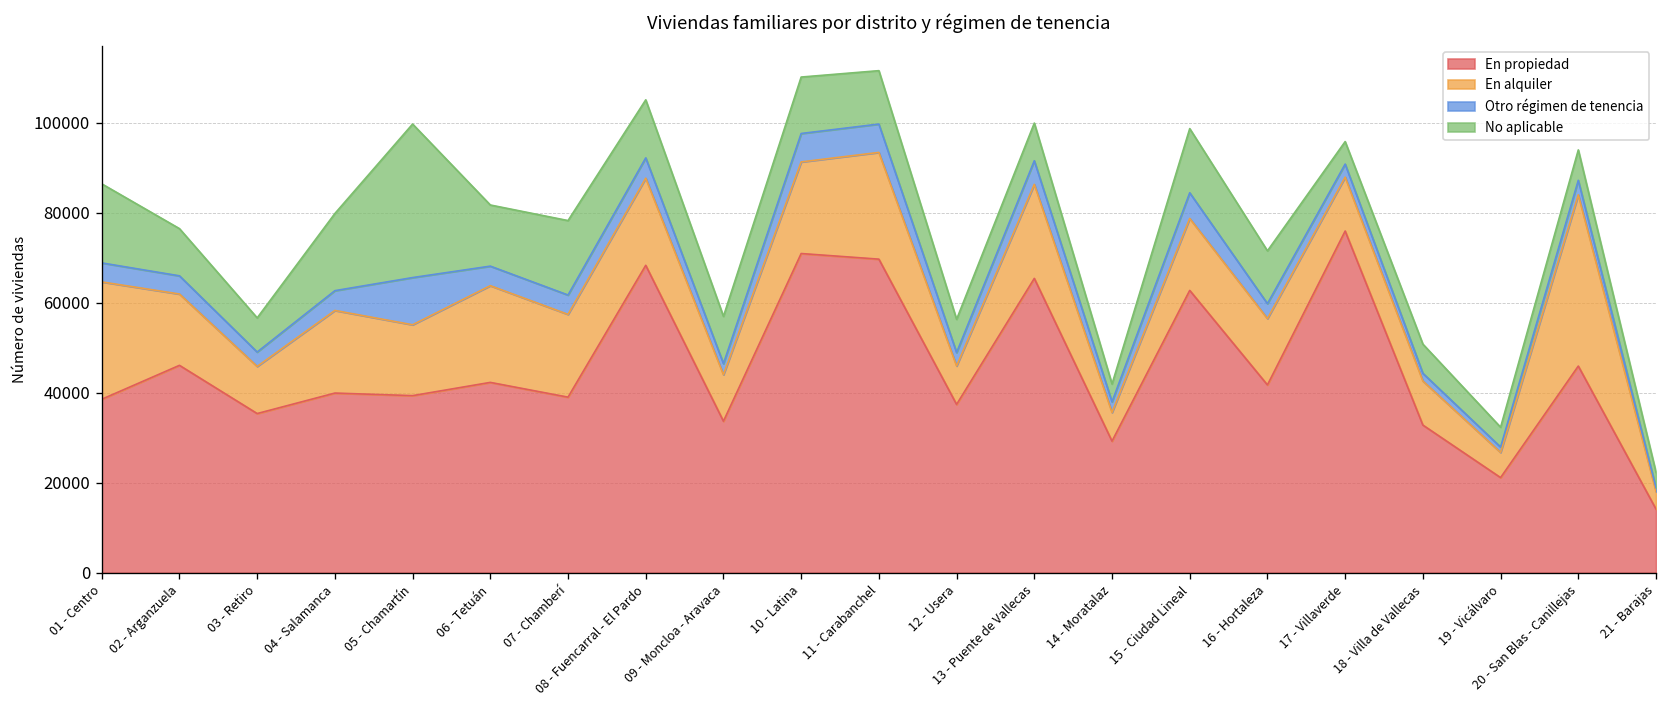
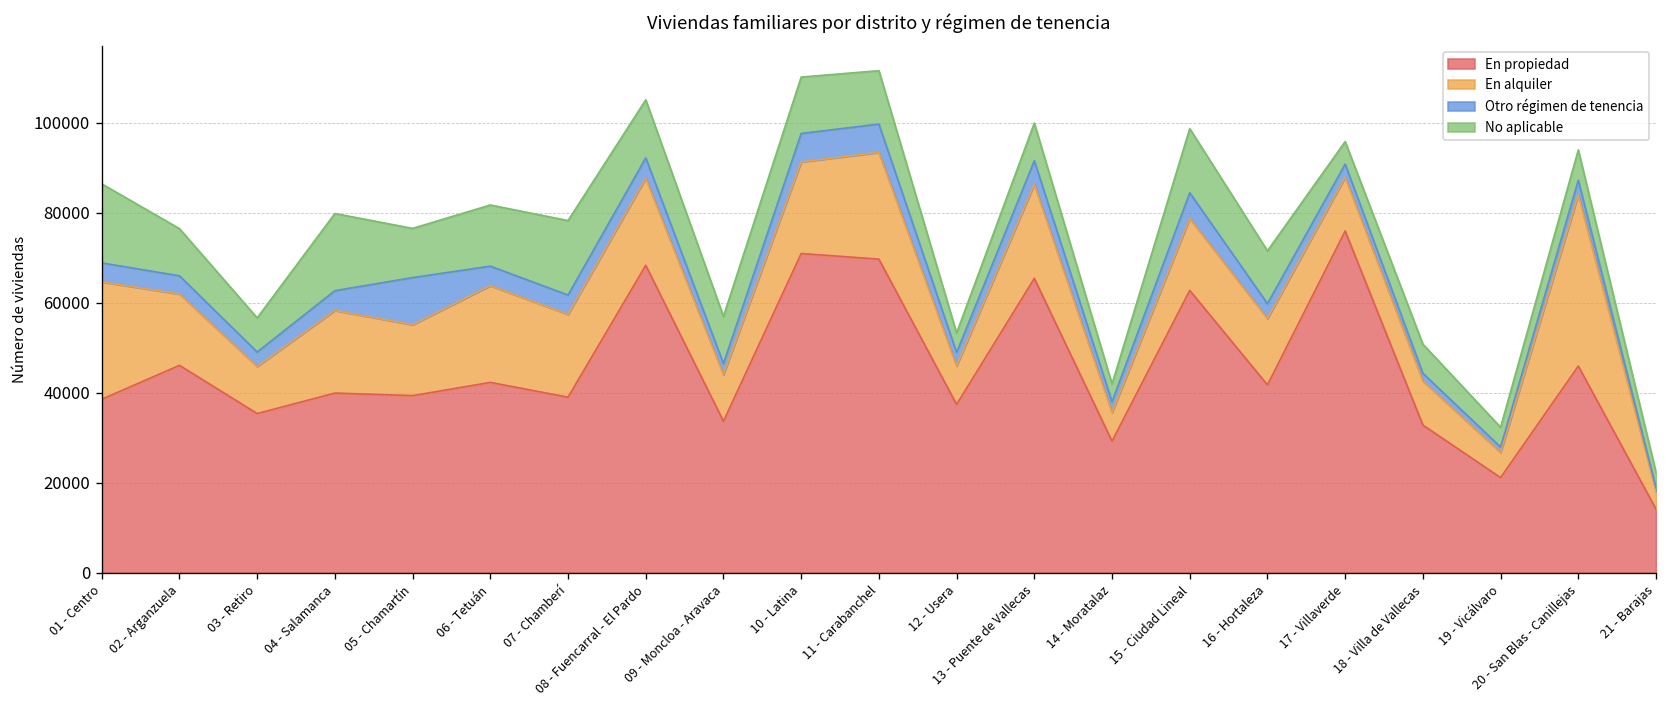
No aplicable, 05 - Chamartín: 34000 -> 11000
No aplicable, 12 - Usera: 7000 -> 4000
